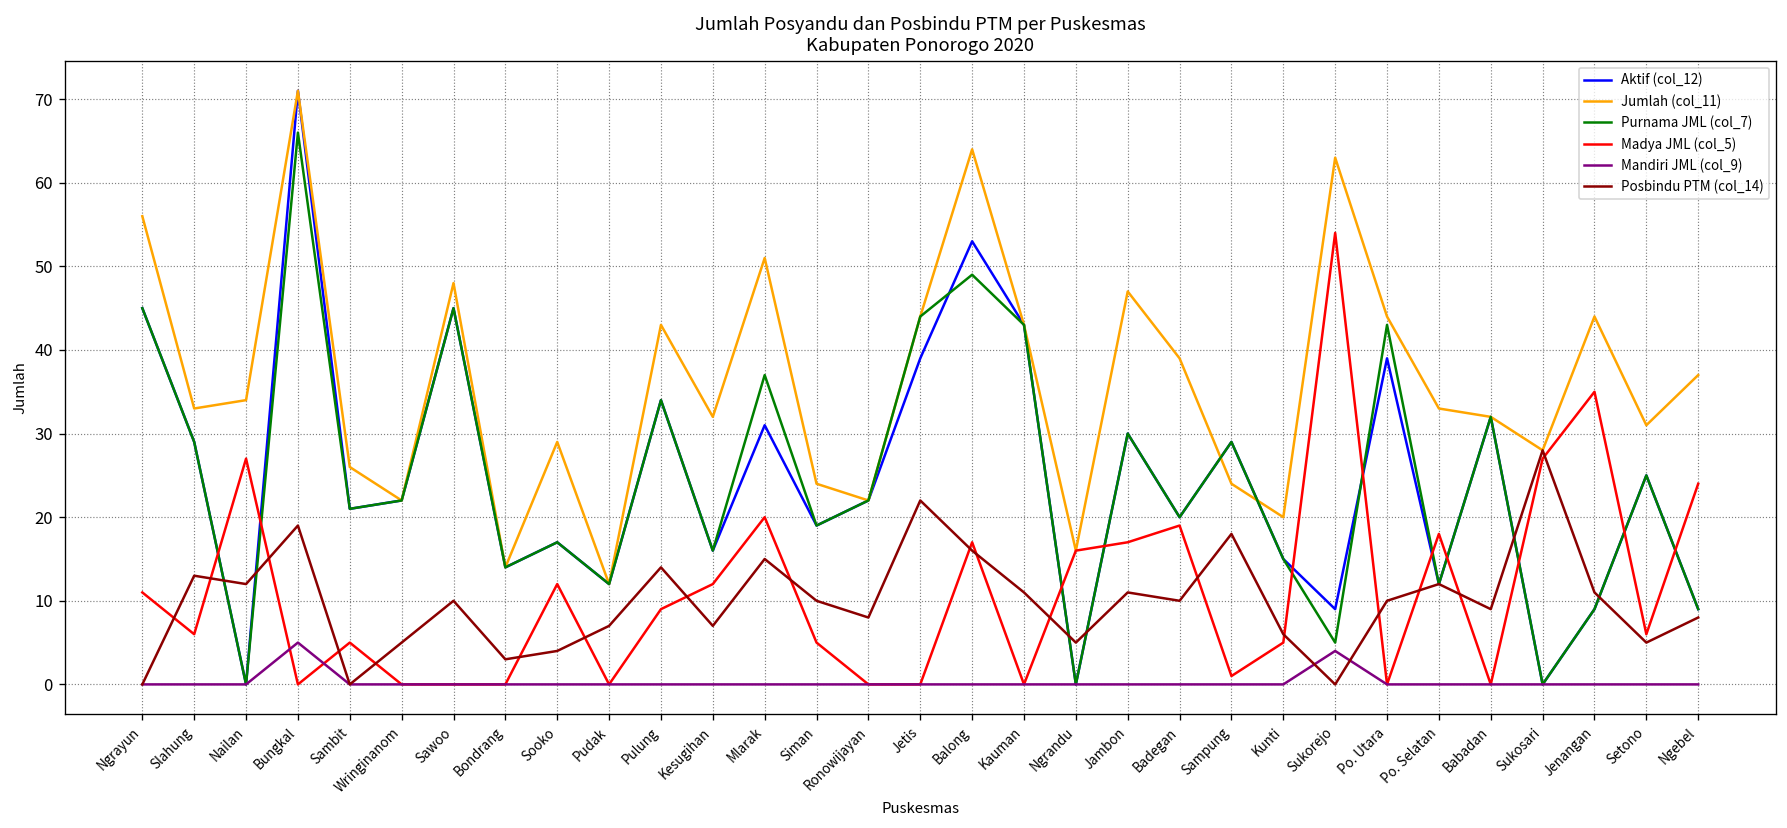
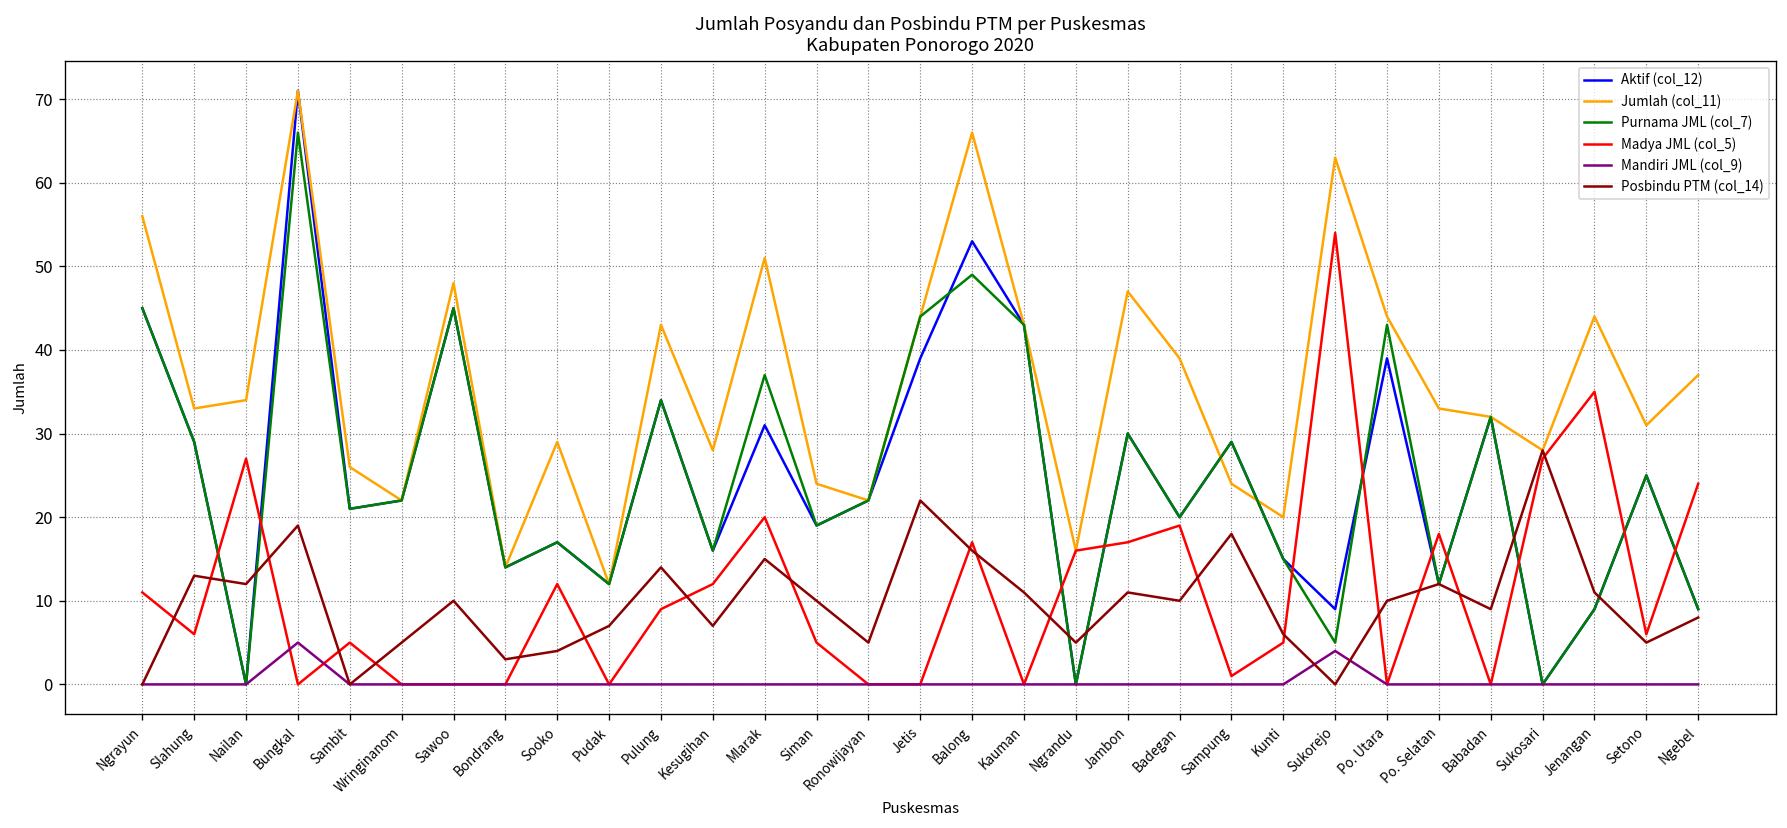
Jumlah (col_11), Kesugihan: 32 -> 28
Posbindu PTM (col_14), Ronowijayan: 8 -> 5
Jumlah (col_11), Balong: 64 -> 66
